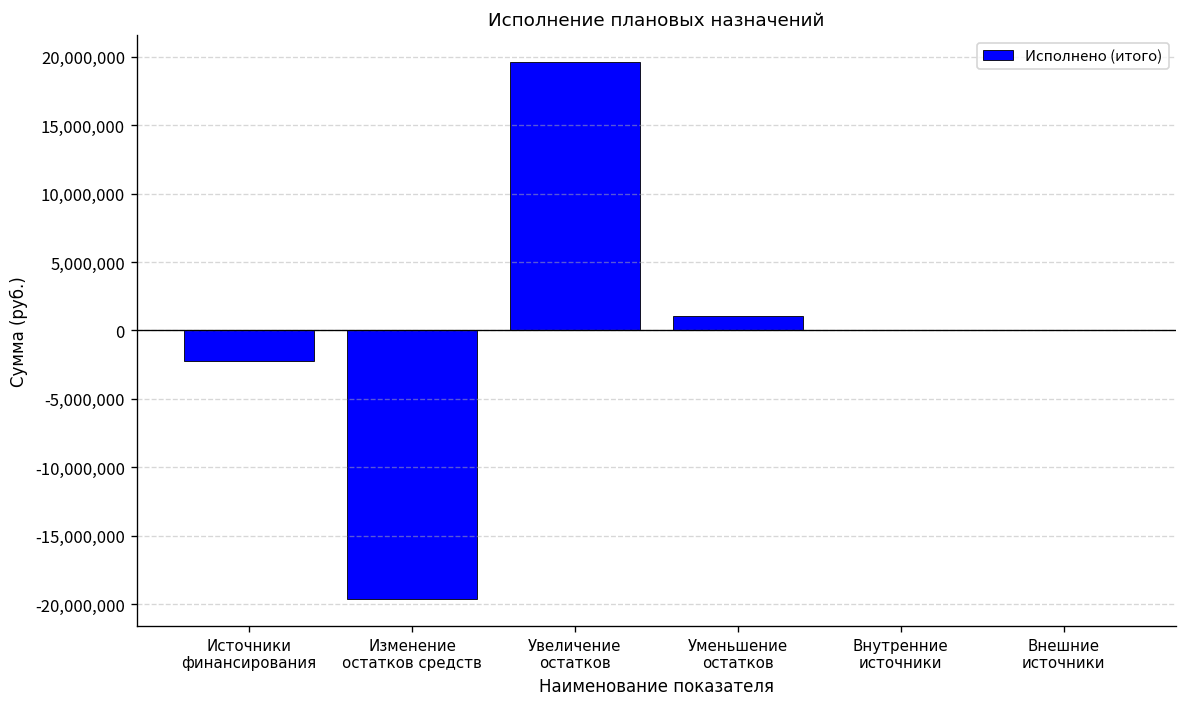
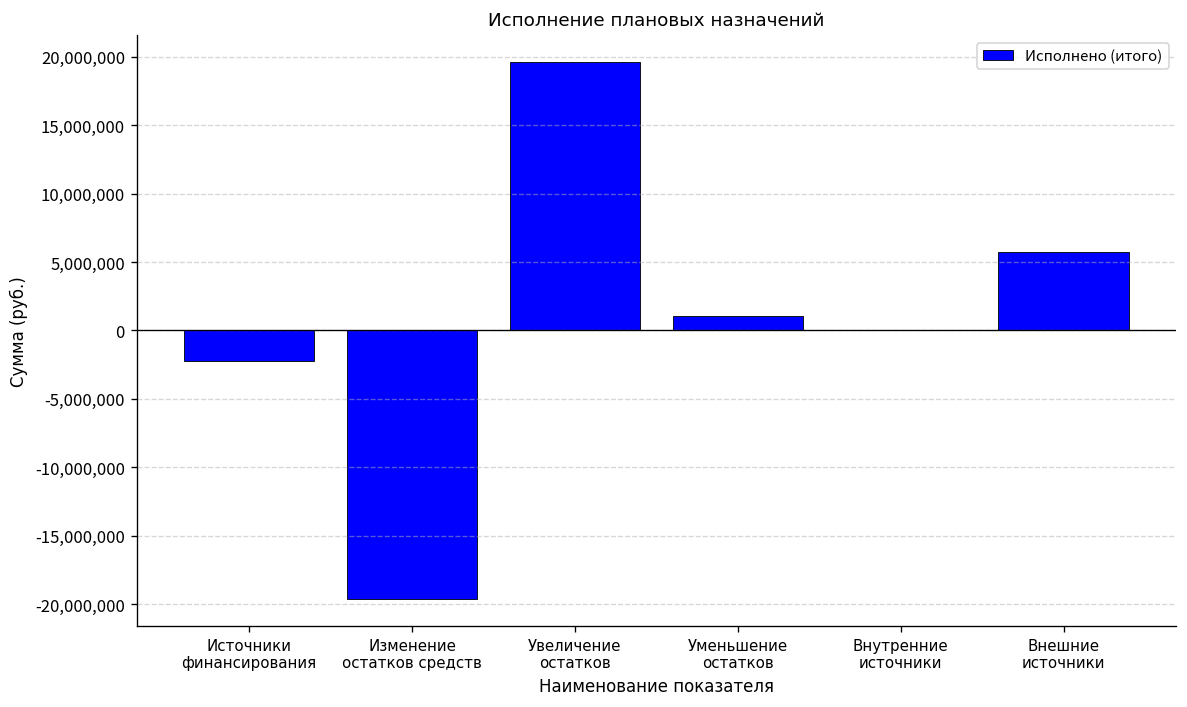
Внешние источники: 0 -> 5,800,000
